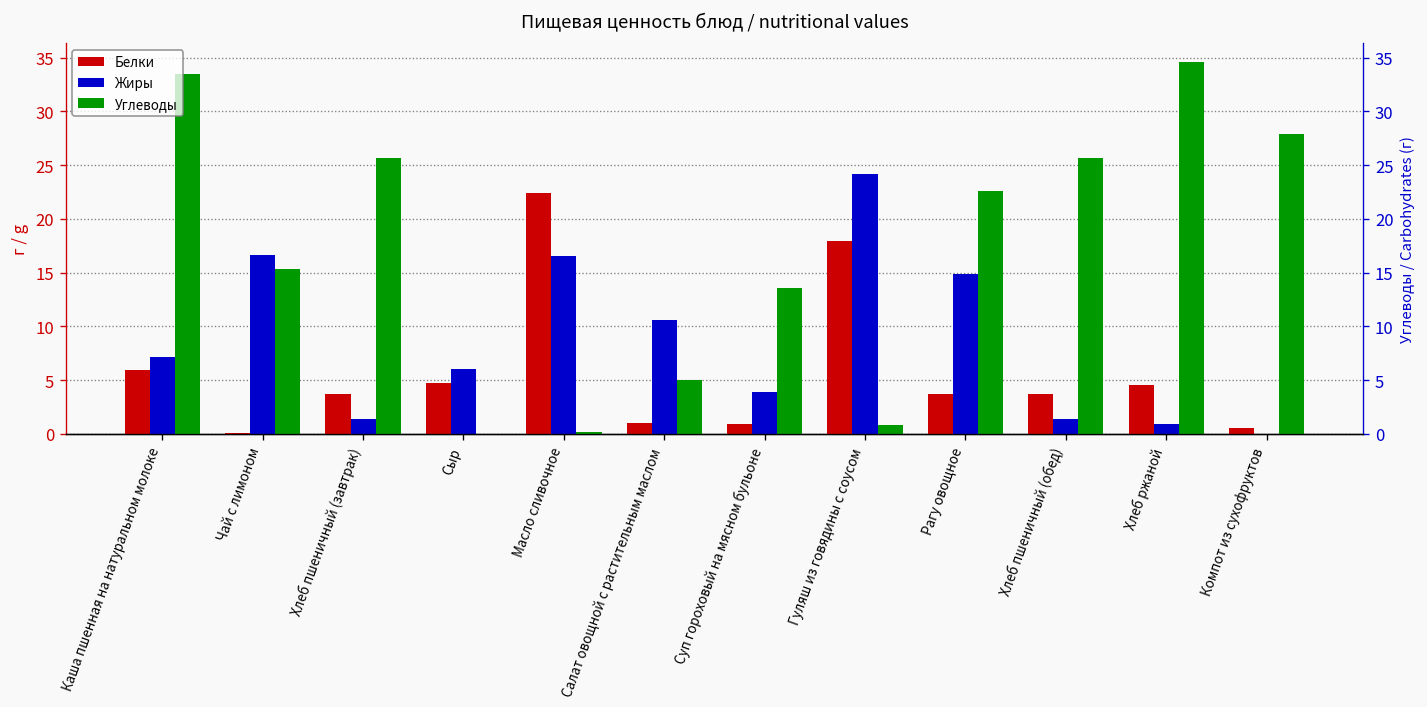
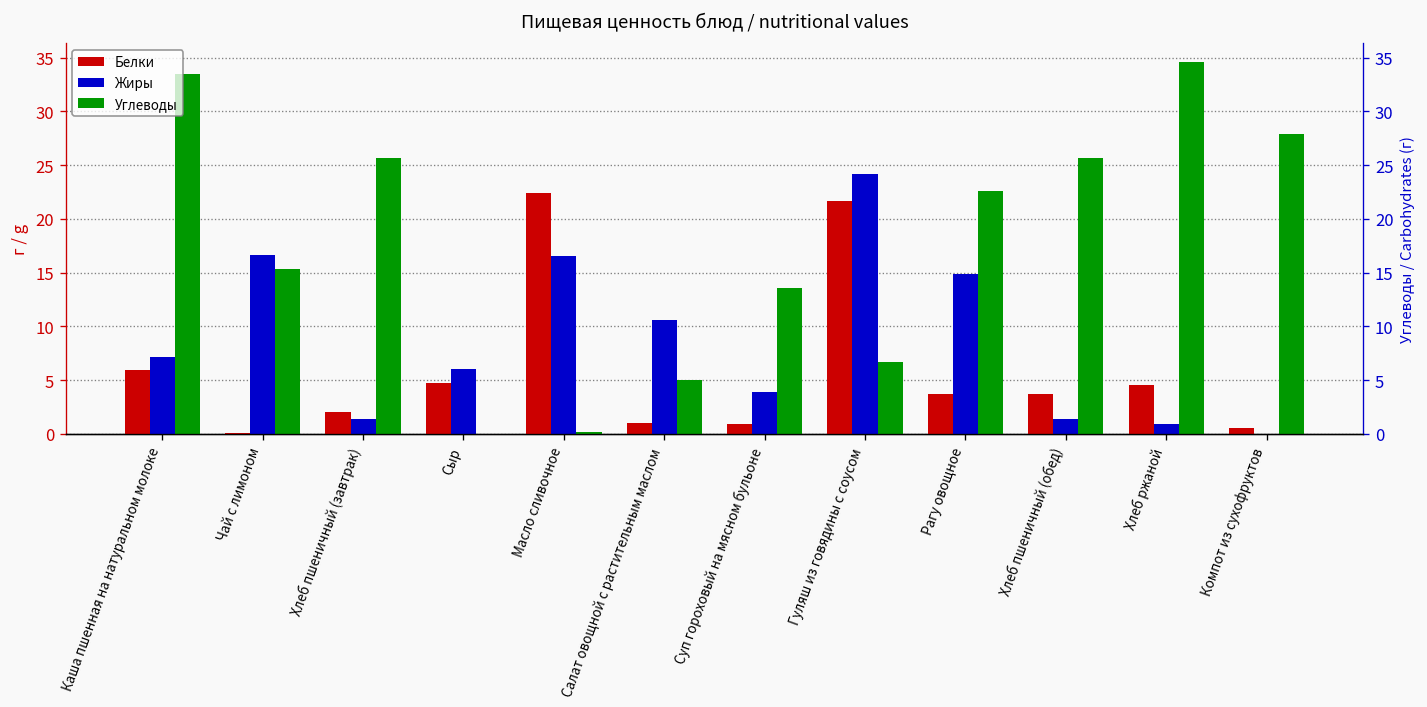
Белки, Хлеб пшеничный (завтрак): 4 -> 2
Белки, Гуляш из говядины с соусом: 18 -> 22
Углеводы, Гуляш из говядины с соусом: 1 -> 7
